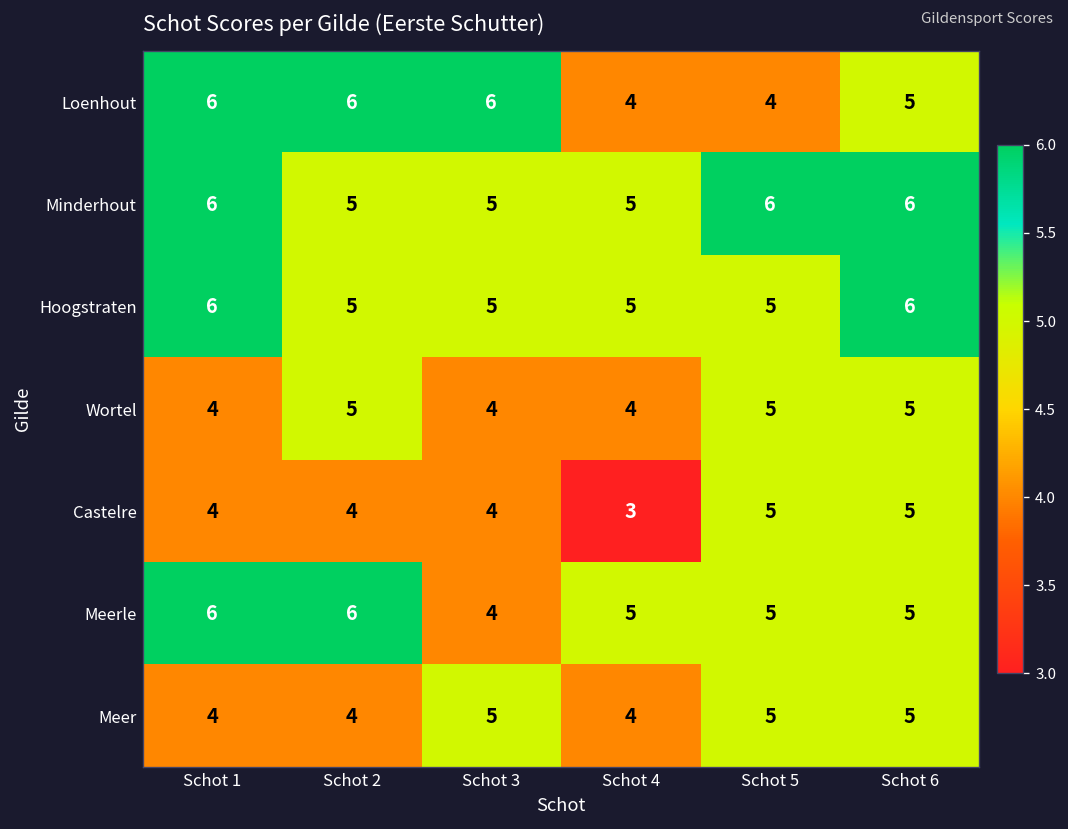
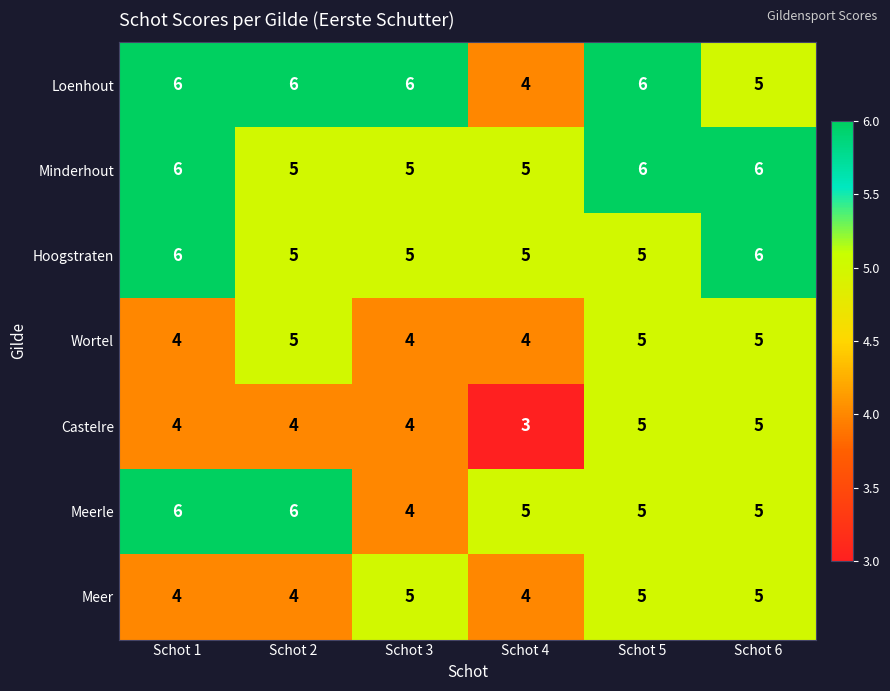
Loenhout, Schot 5: 4 -> 6
